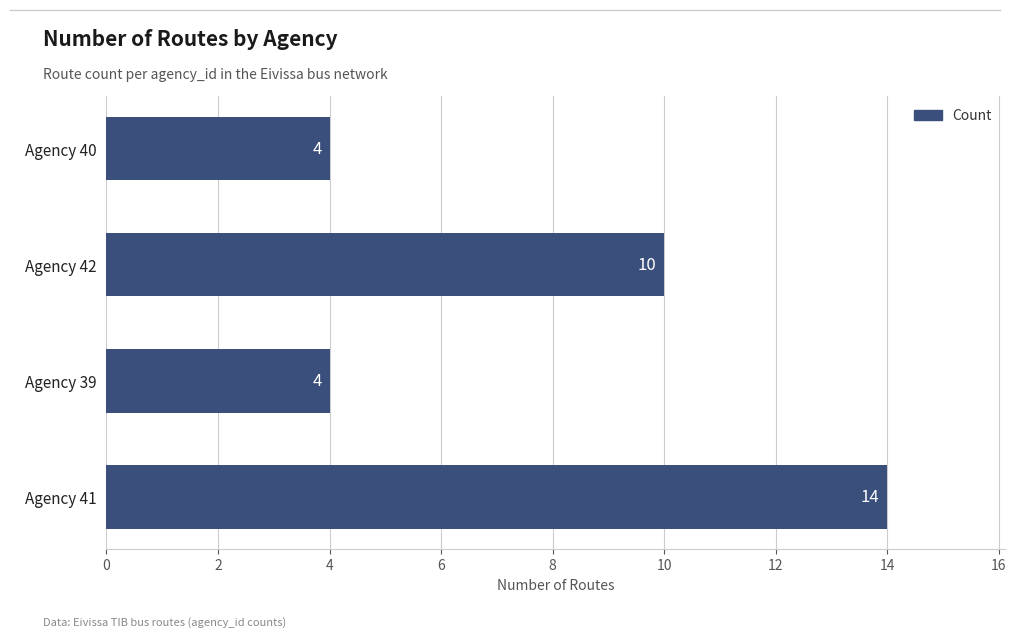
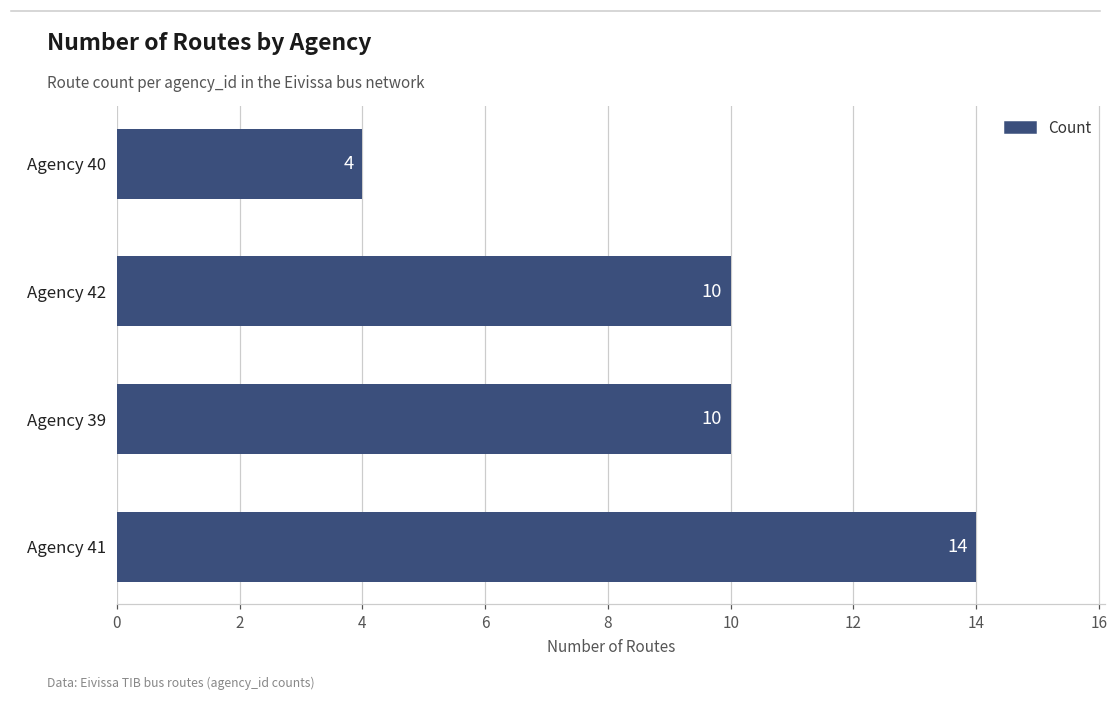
Agency 39: 4 -> 10
